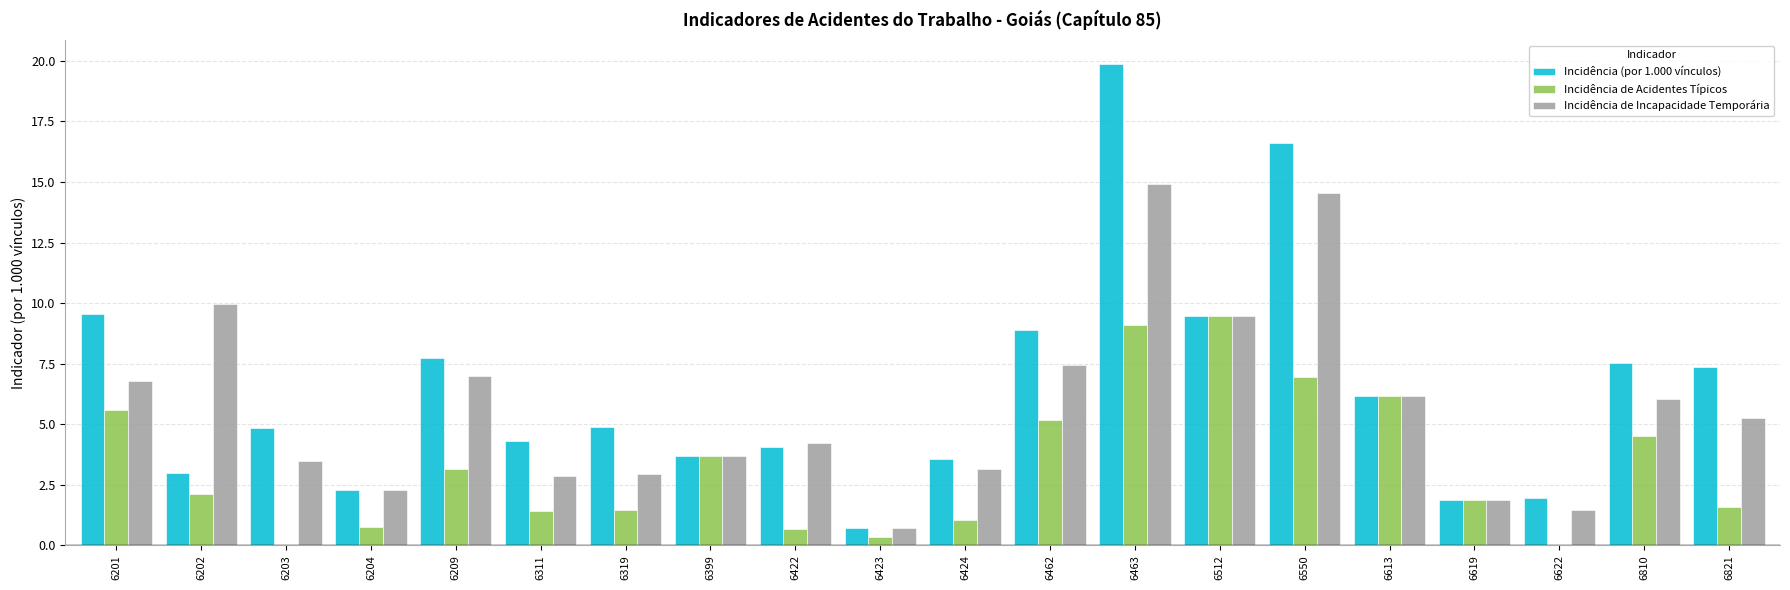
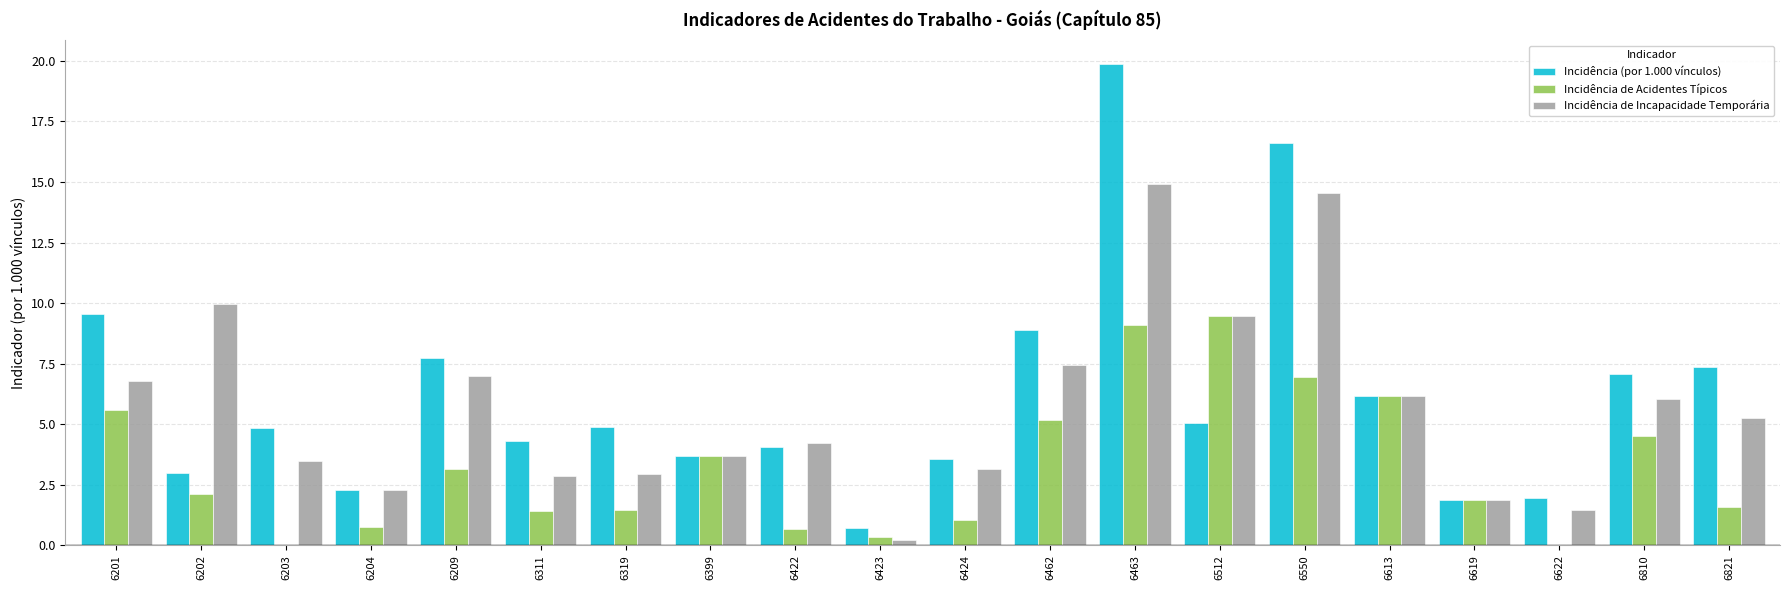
Incidência de Incapacidade Temporária, 6423: 0.7 -> 0.2
Incidência (por 1.000 vínculos), 6512: 9.5 -> 5.0
Incidência (por 1.000 vínculos), 6810: 7.5 -> 7.1
